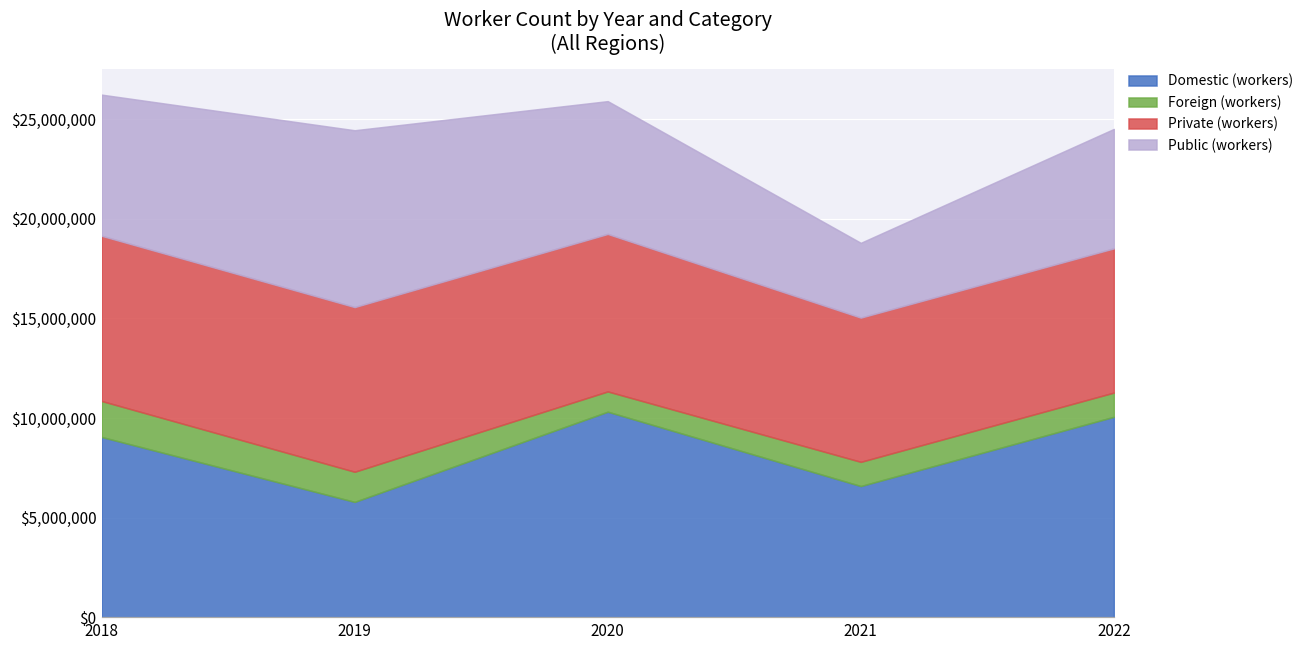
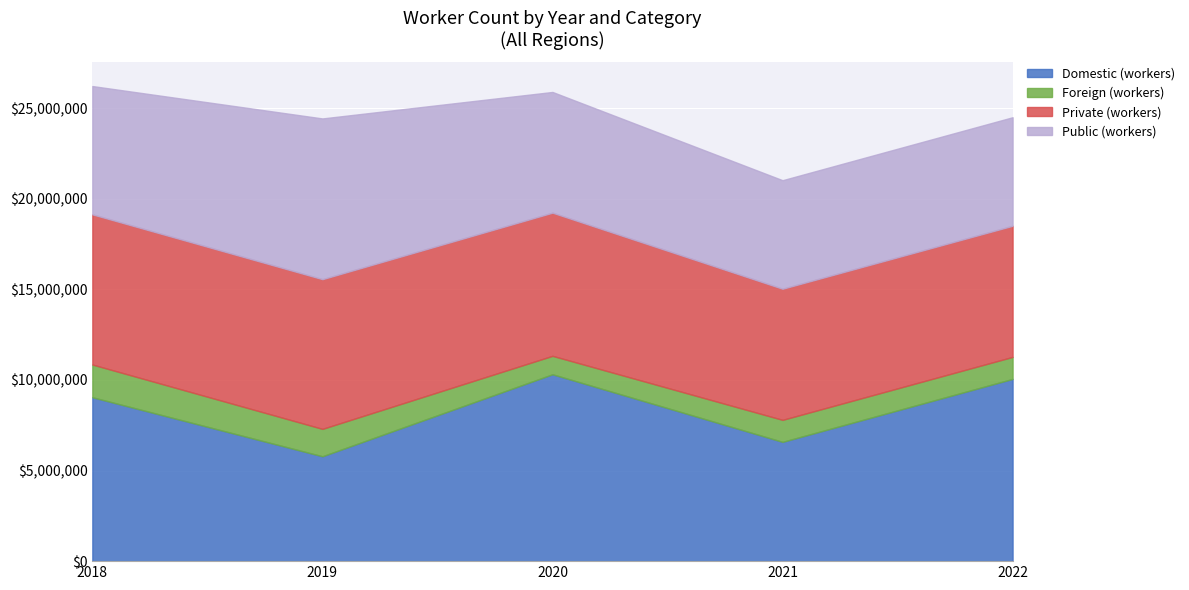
Public (workers), 2021: $3,800,000 -> $6,000,000
